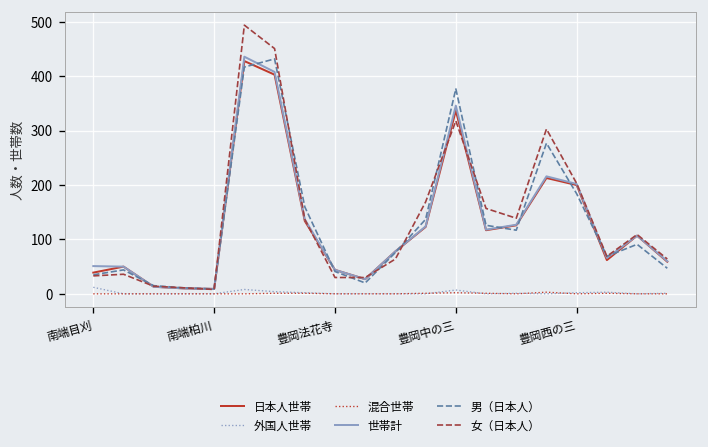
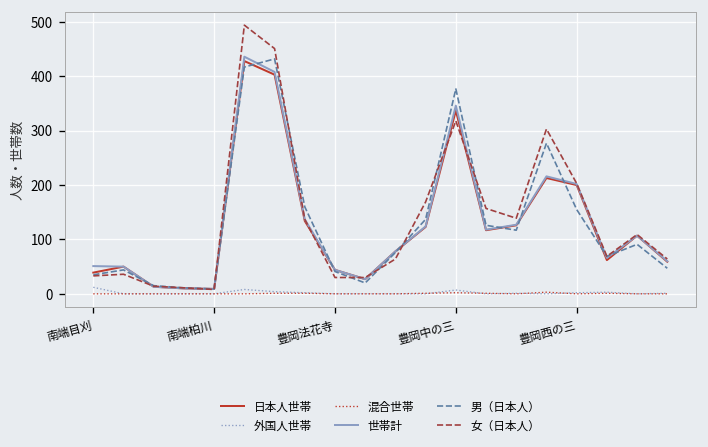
男（日本人）, 豊岡西の三: 180 -> 160
